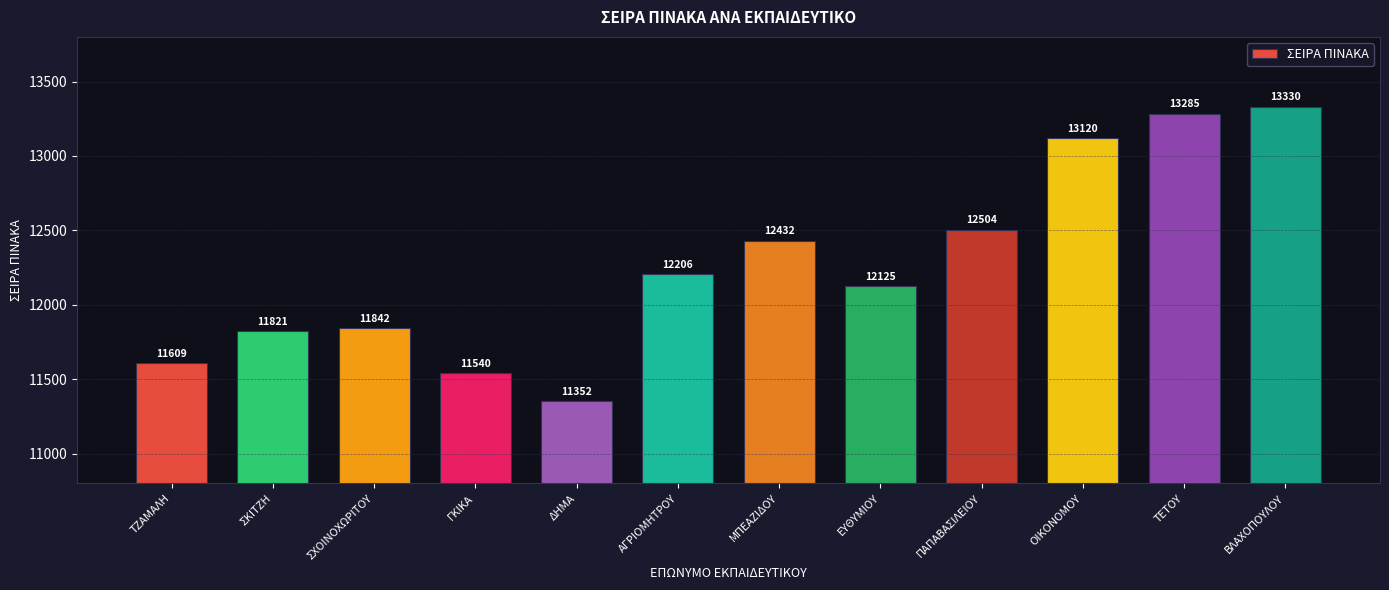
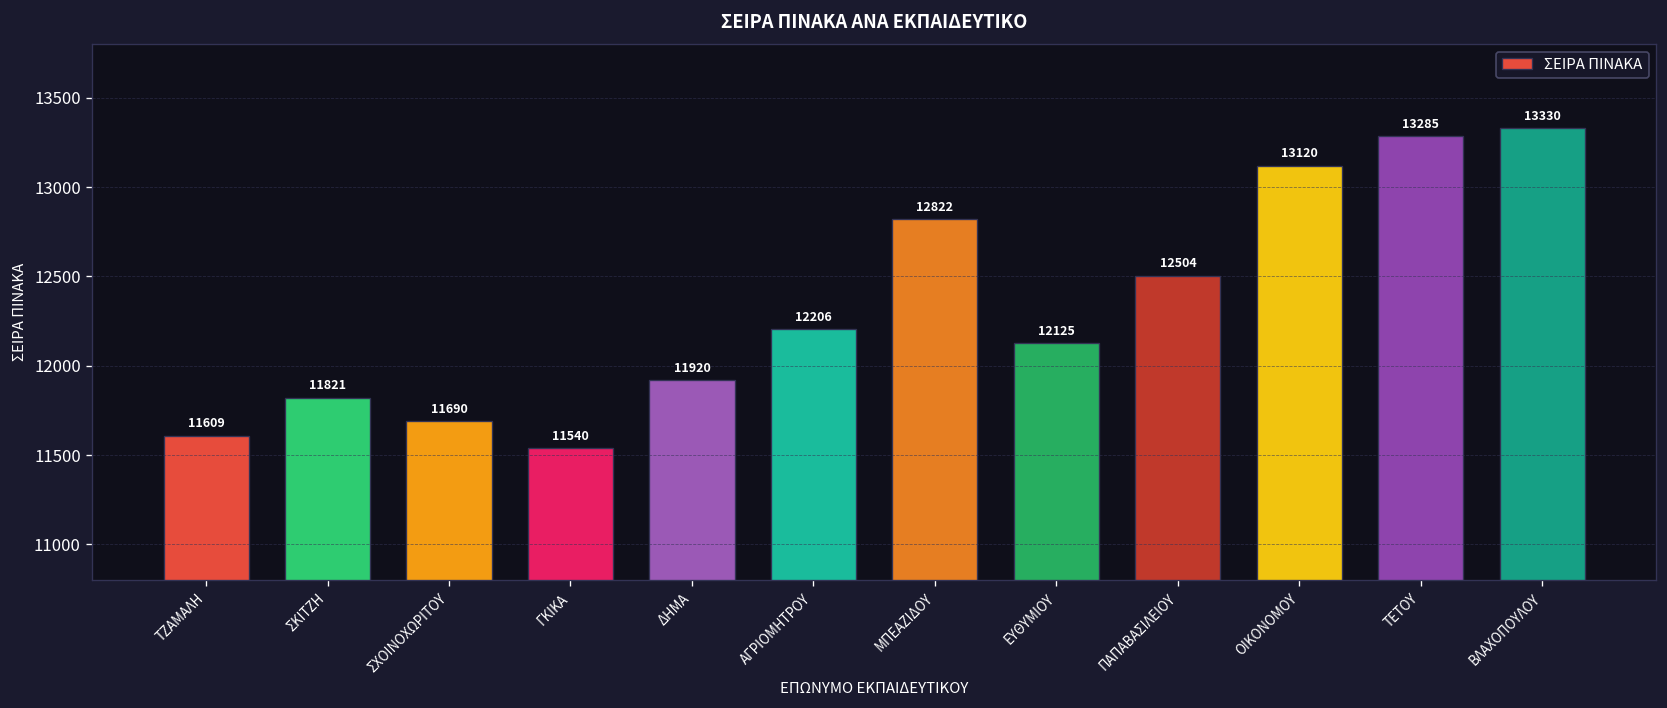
ΣΧΟΙΝΟΧΩΡΙΤΟΥ: 11842 -> 11690
ΔΗΜΑ: 11352 -> 11920
ΜΠΕΑΖΙΔΟΥ: 12432 -> 12822
